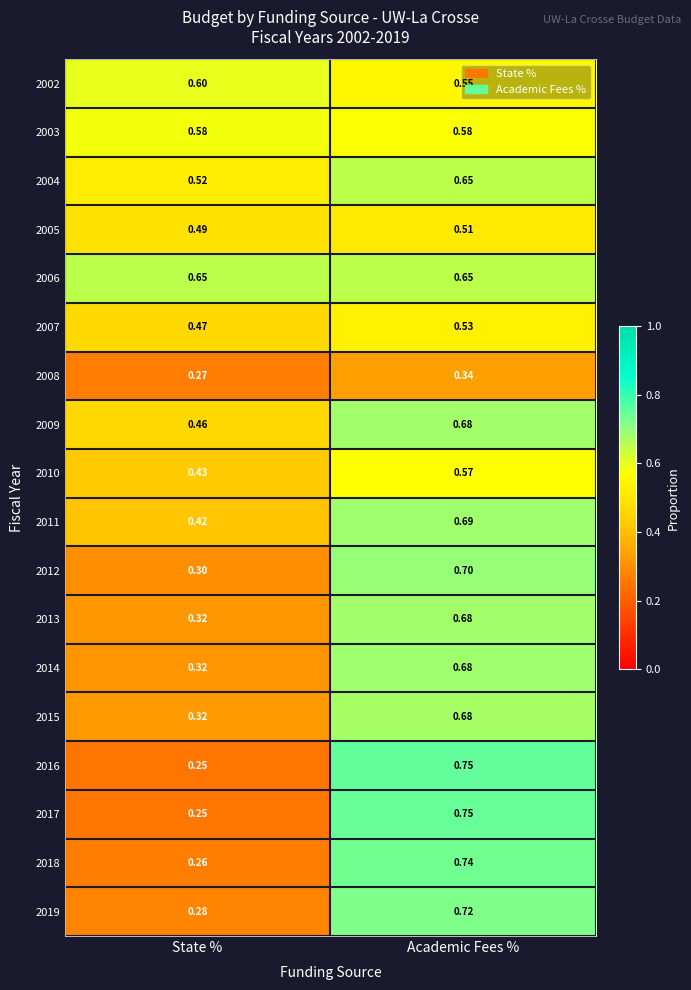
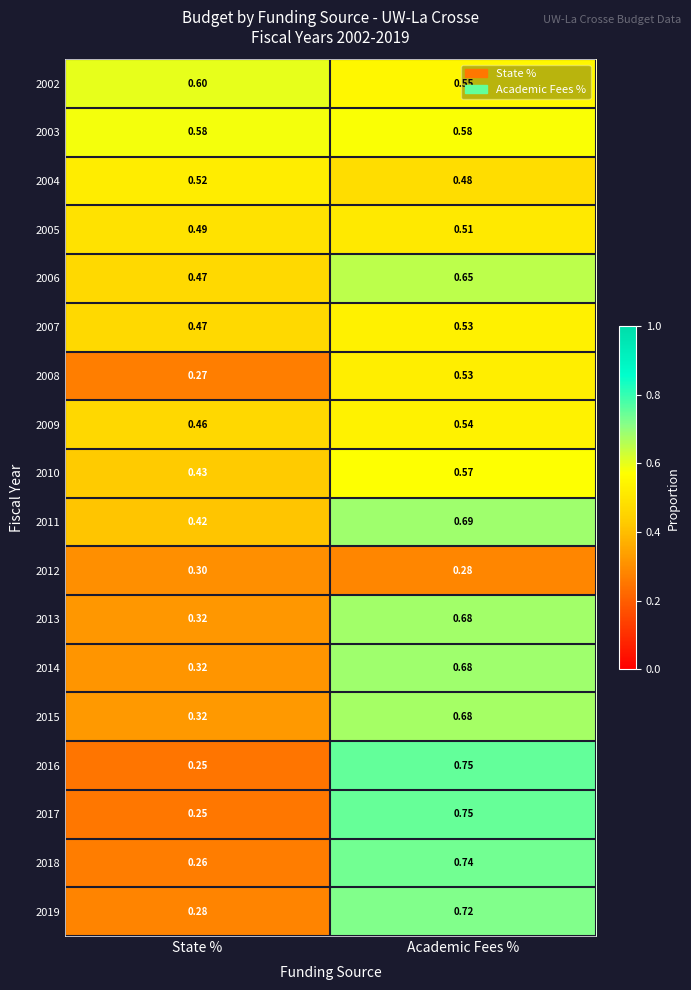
2004, Academic Fees %: 0.65 -> 0.48
2006, State %: 0.65 -> 0.47
2008, Academic Fees %: 0.34 -> 0.53
2009, Academic Fees %: 0.68 -> 0.54
2012, Academic Fees %: 0.70 -> 0.28
